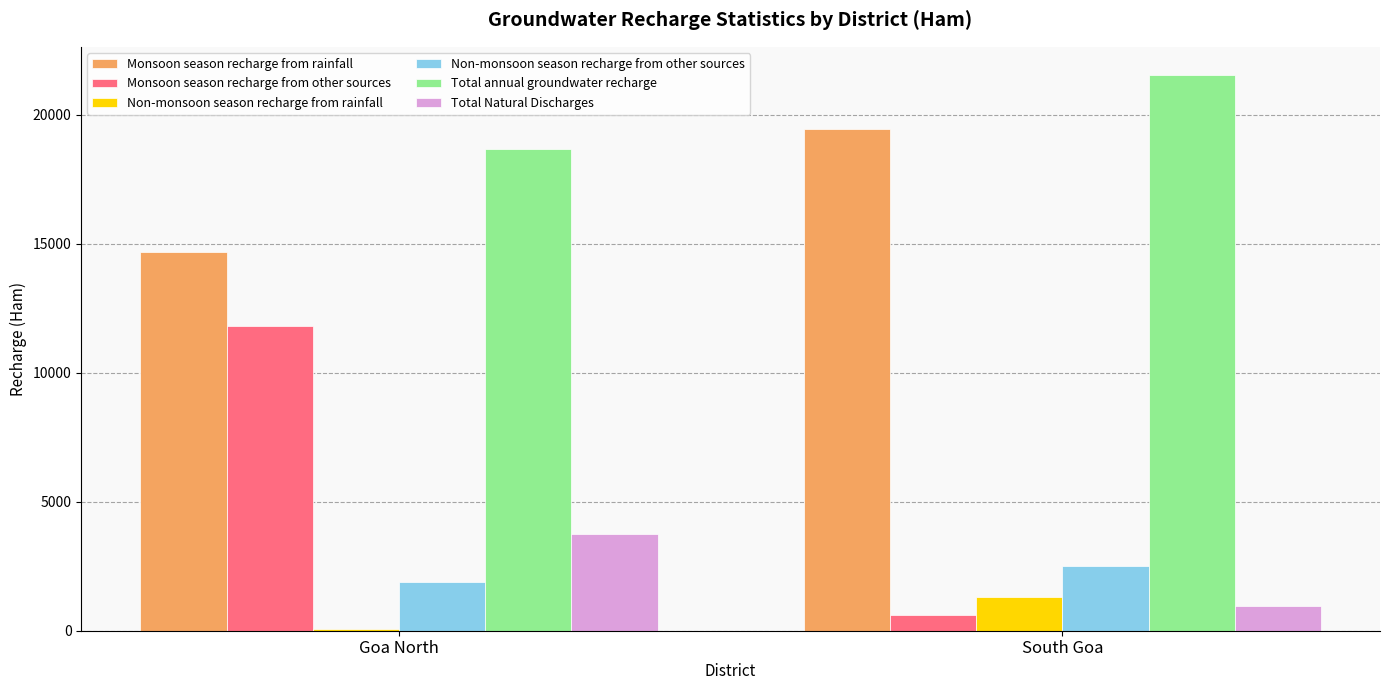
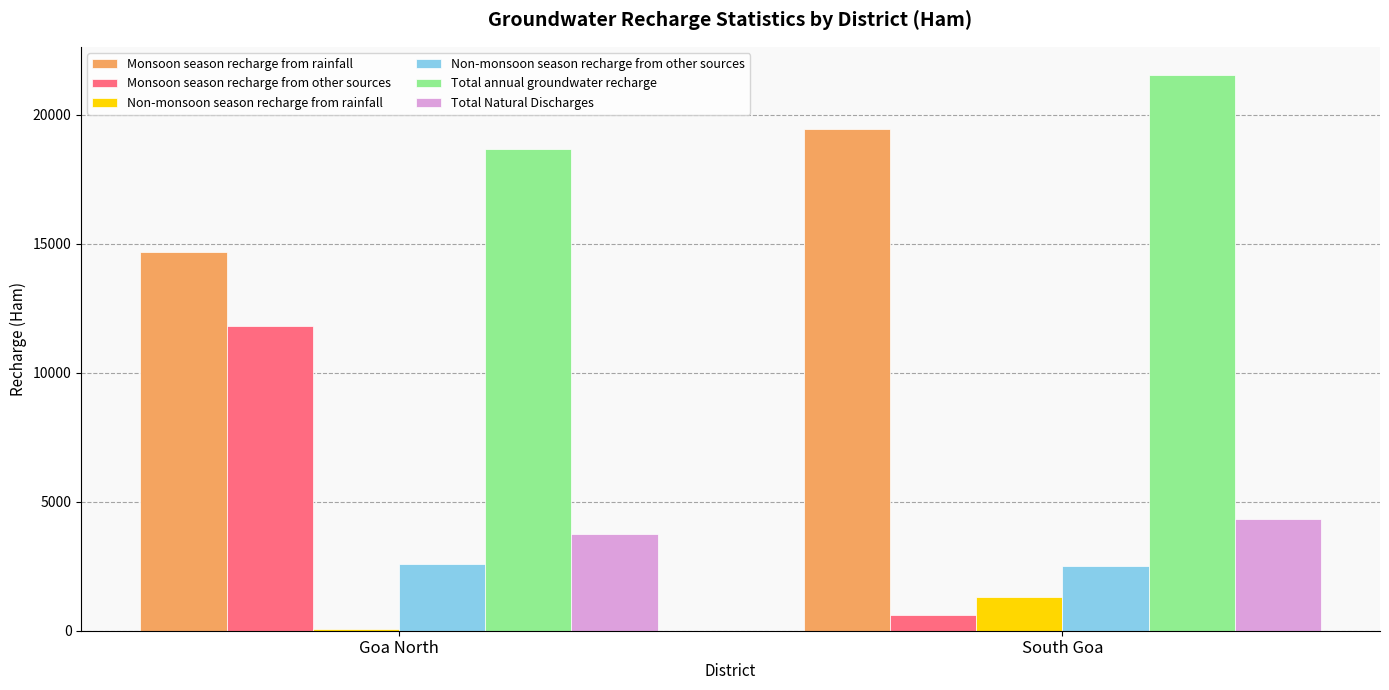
Non-monsoon season recharge from other sources, Goa North: 1900 -> 2600
Total Natural Discharges, South Goa: 900 -> 4300
